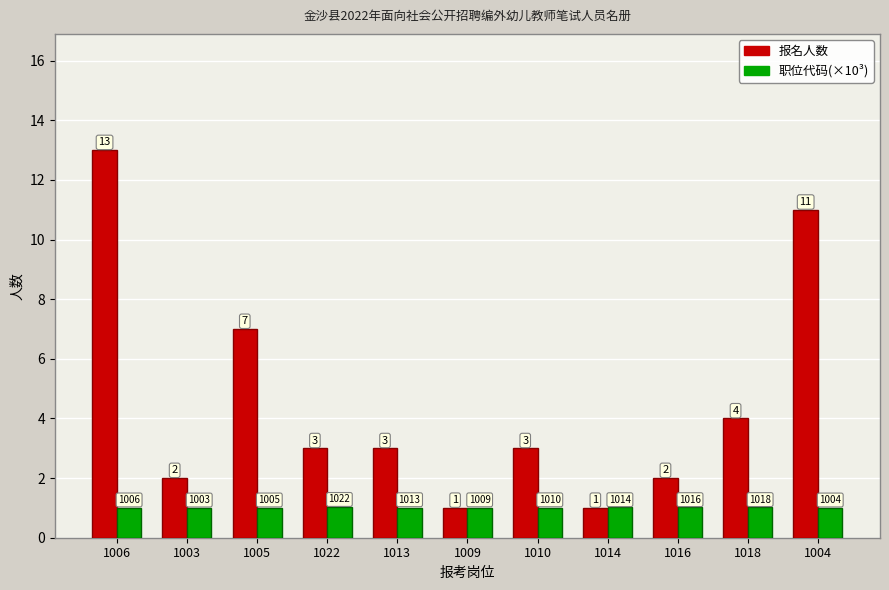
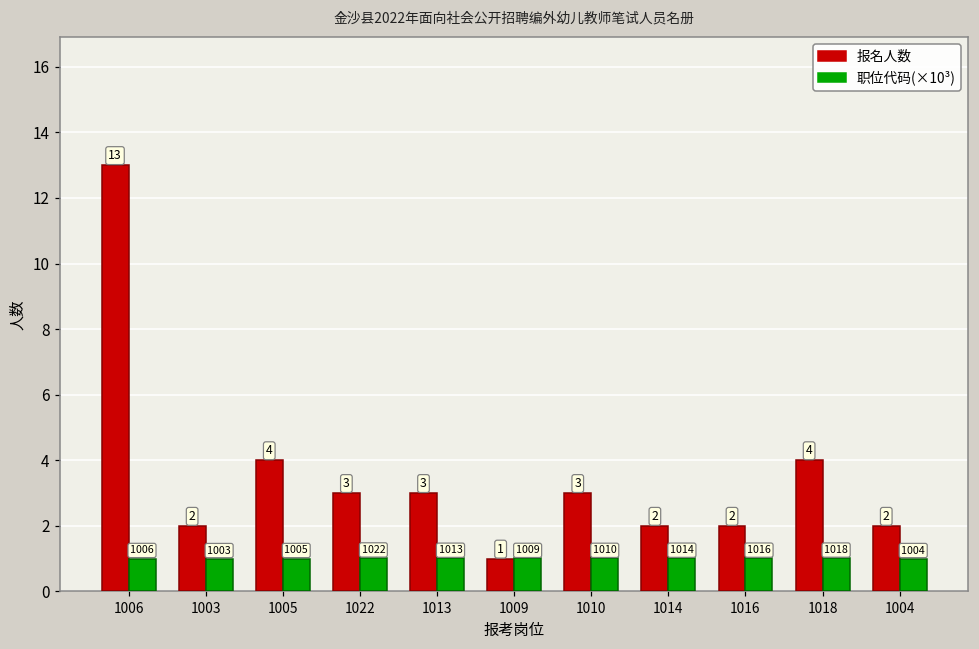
报名人数, 1005: 7 -> 4
报名人数, 1014: 1 -> 2
报名人数, 1004: 11 -> 2
